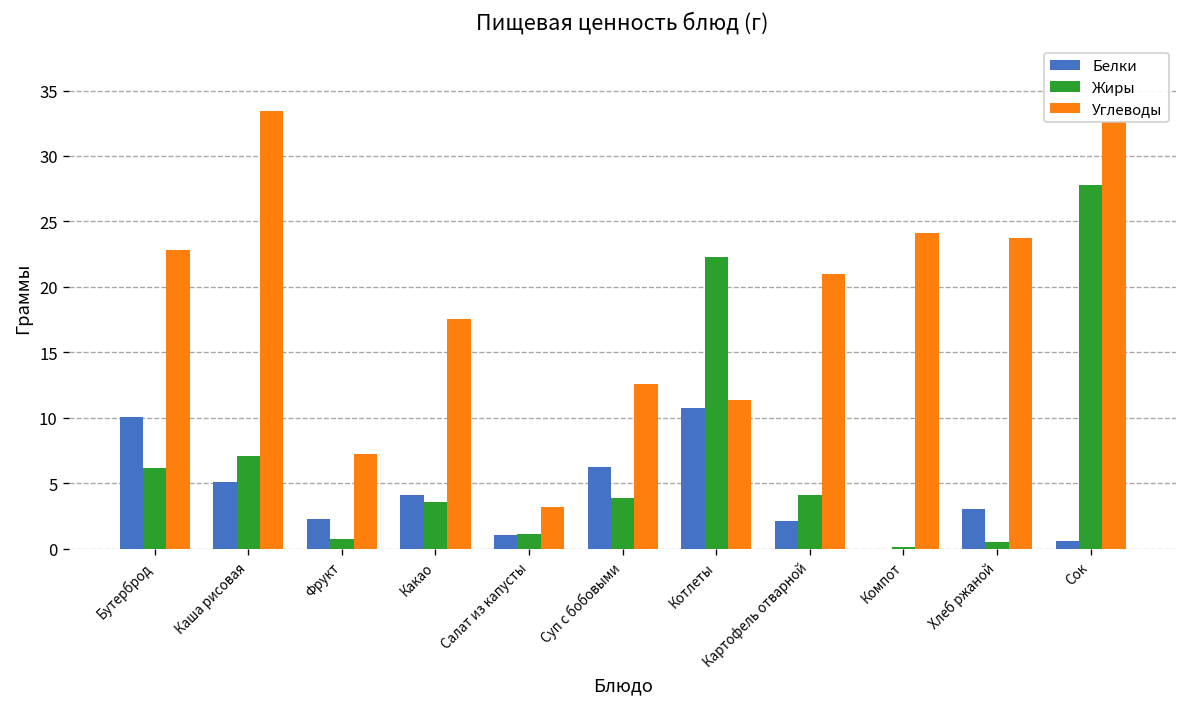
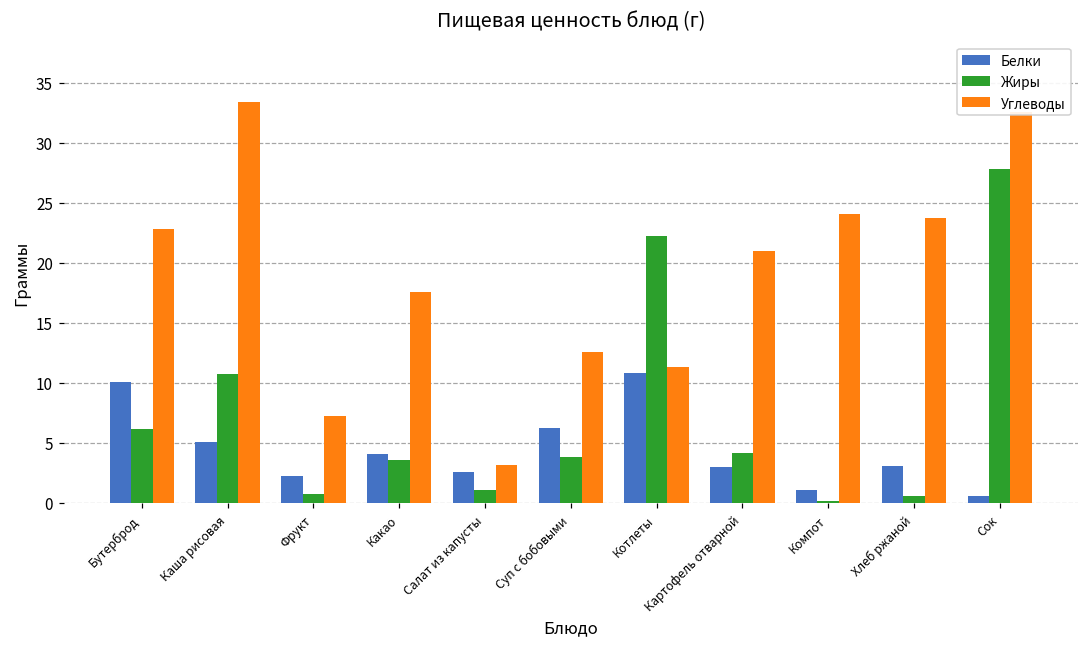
Жиры, Каша рисовая: 7.0 -> 10.7
Белки, Салат из капусты: 1.0 -> 2.6
Белки, Картофель отварной: 2.1 -> 3.0
Белки, Компот: 0.0 -> 1.1
